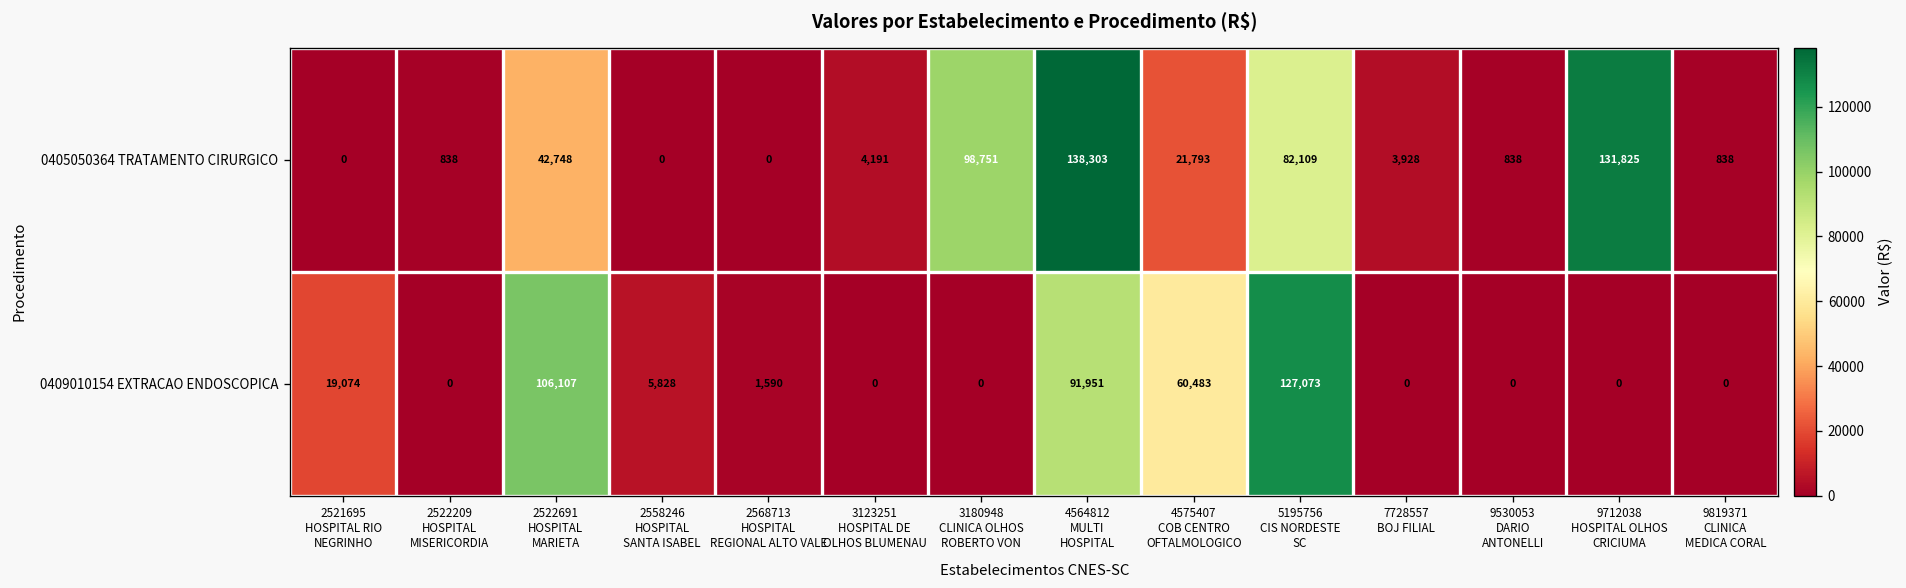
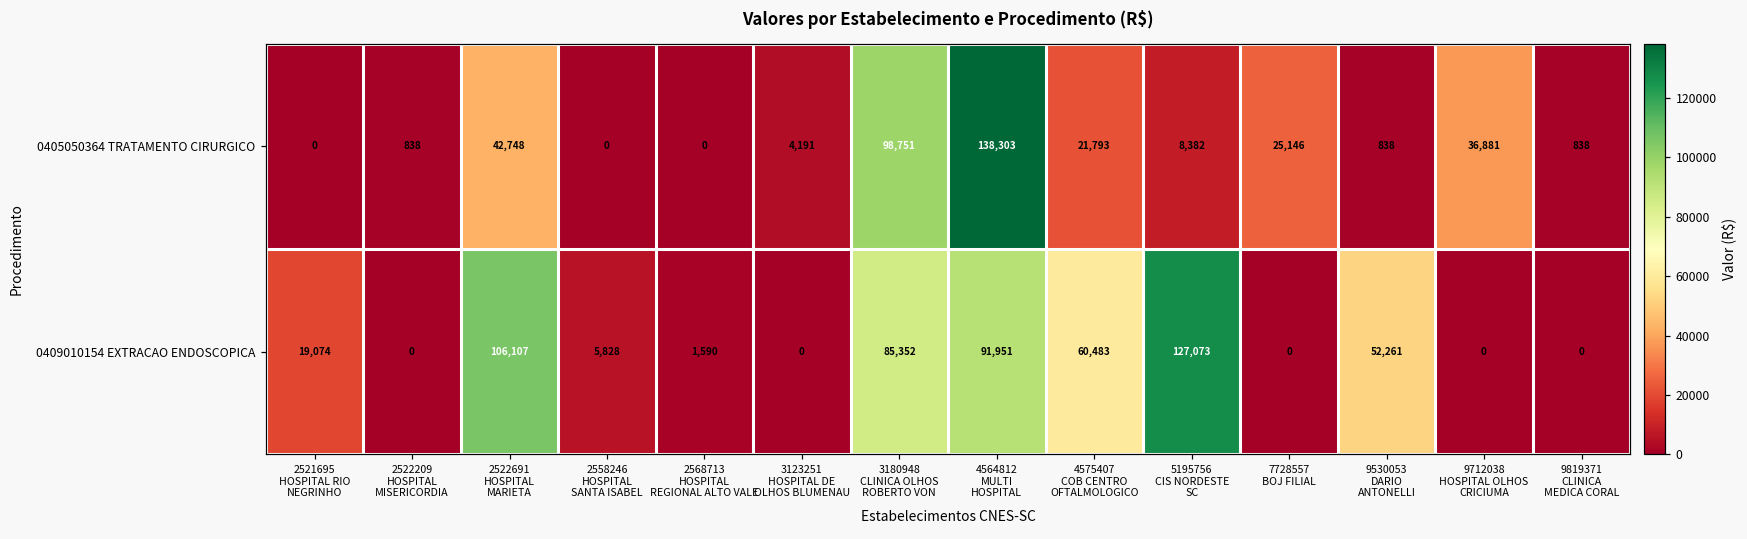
0405050364 TRATAMENTO CIRURGICO, 5195756 CIS NORDESTE SC: 82,109 -> 8,382
0405050364 TRATAMENTO CIRURGICO, 7728557 BOJ FILIAL: 3,928 -> 25,146
0405050364 TRATAMENTO CIRURGICO, 9712038 HOSPITAL OLHOS CRICIUMA: 131,825 -> 36,881
0409010154 EXTRACAO ENDOSCOPICA, 3180948 CLINICA OLHOS ROBERTO VON: 0 -> 85,352
0409010154 EXTRACAO ENDOSCOPICA, 9530053 DARIO ANTONELLI: 0 -> 52,261
